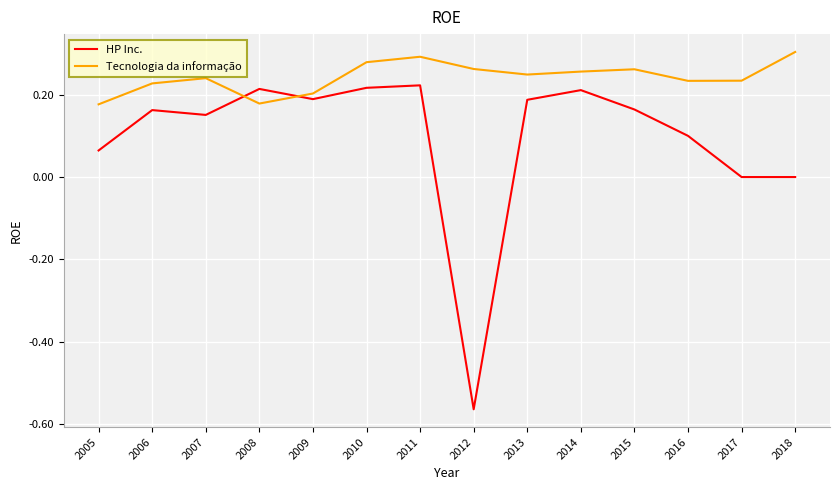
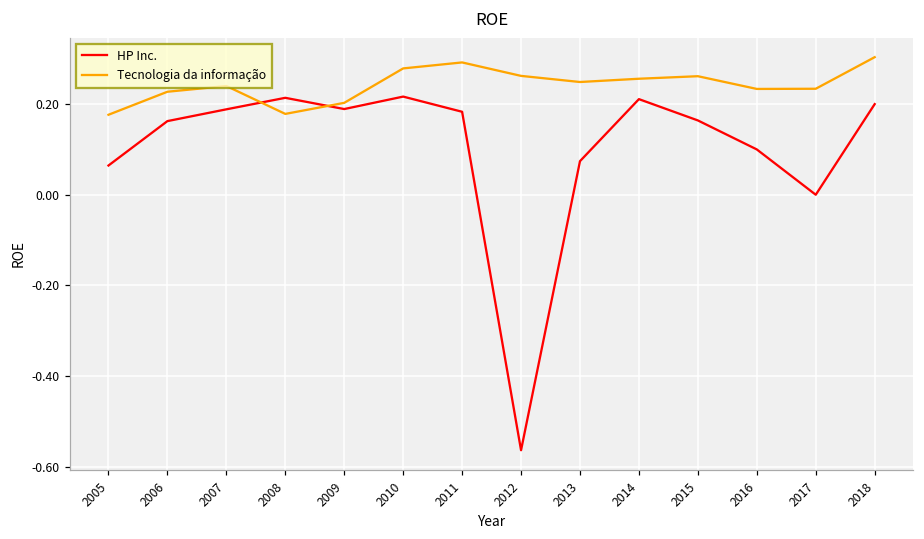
HP Inc., 2007: 0.15 -> 0.19
HP Inc., 2011: 0.22 -> 0.18
HP Inc., 2013: 0.19 -> 0.07
HP Inc., 2018: 0.0 -> 0.2
